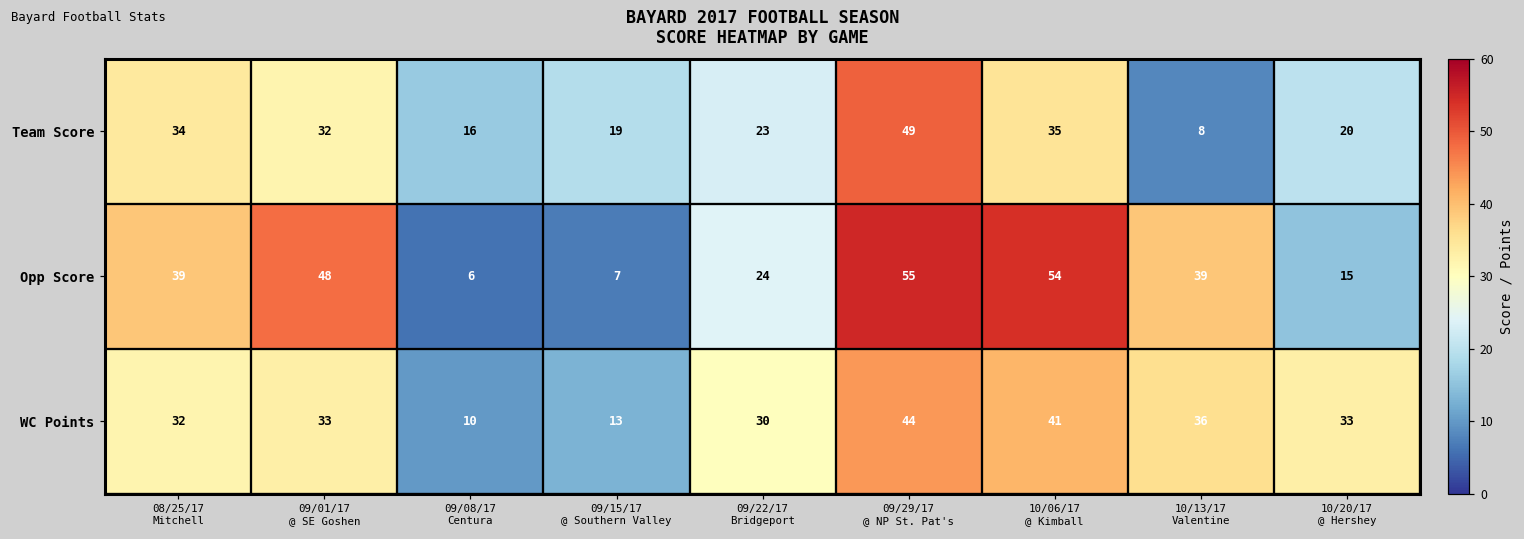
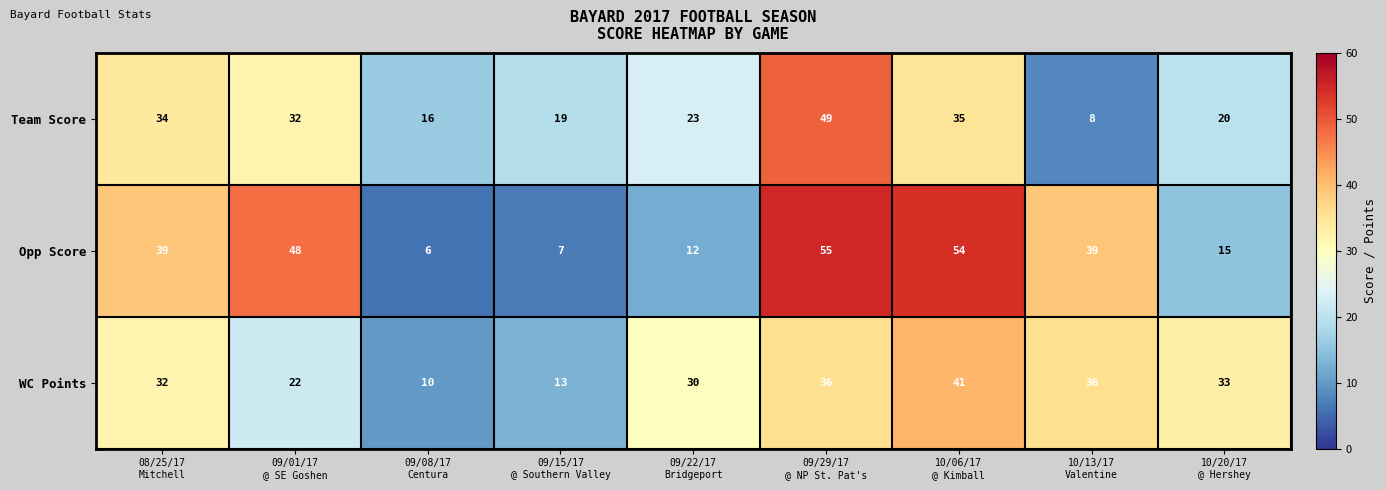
Opp Score, 09/22/17 Bridgeport: 24 -> 12
WC Points, 09/01/17 @ SE Goshen: 33 -> 22
WC Points, 09/29/17 @ NP St. Pat's: 44 -> 36
